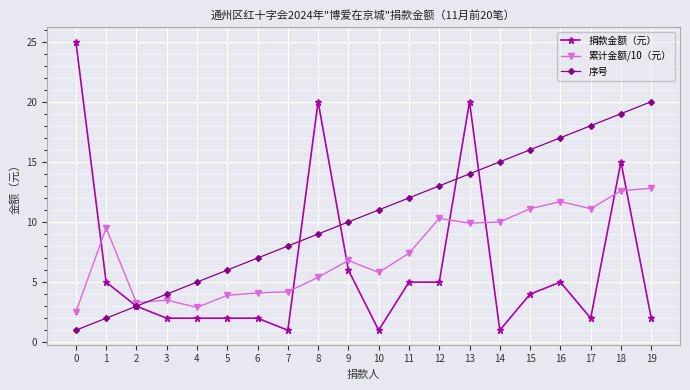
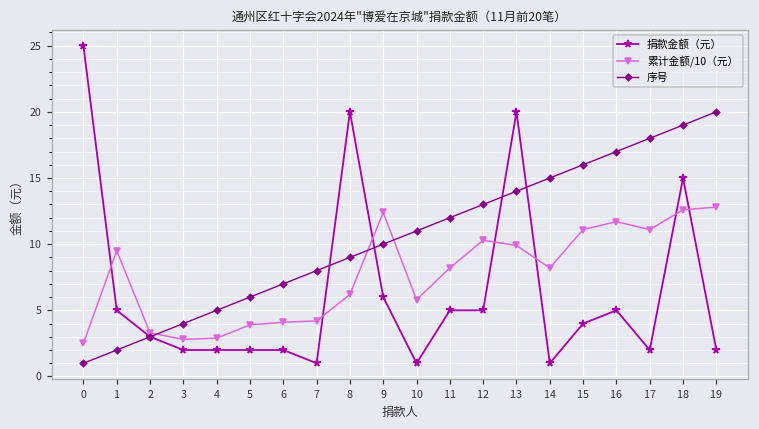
累计金额/10（元）, 3: 3.5 -> 2.8
累计金额/10（元）, 8: 5.4 -> 6.2
累计金额/10（元）, 9: 6.8 -> 12.4
累计金额/10（元）, 11: 7.4 -> 8.2
累计金额/10（元）, 14: 10.0 -> 8.2
